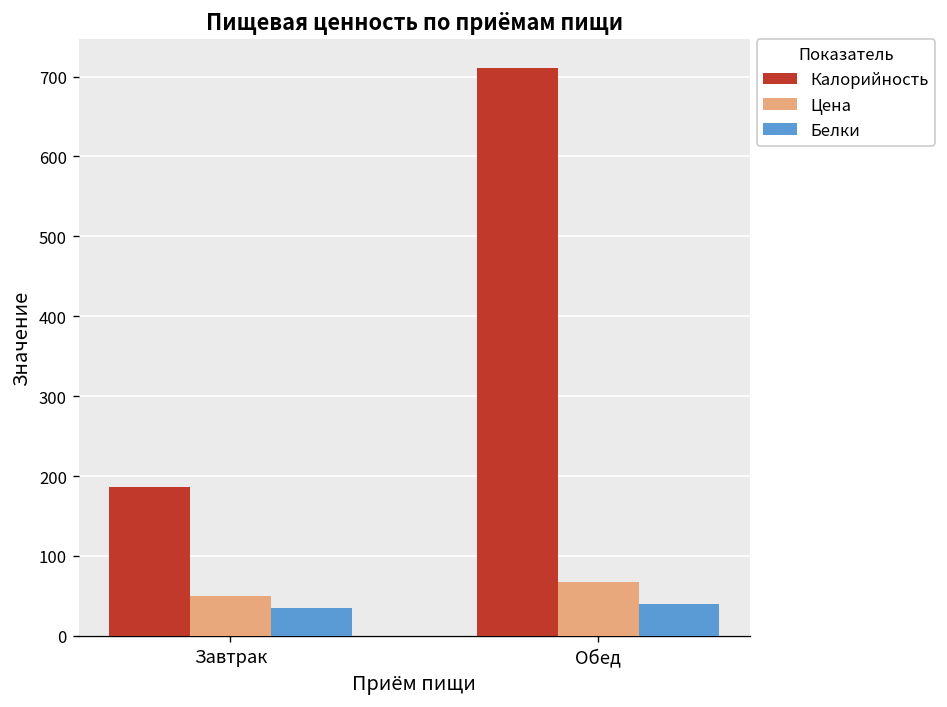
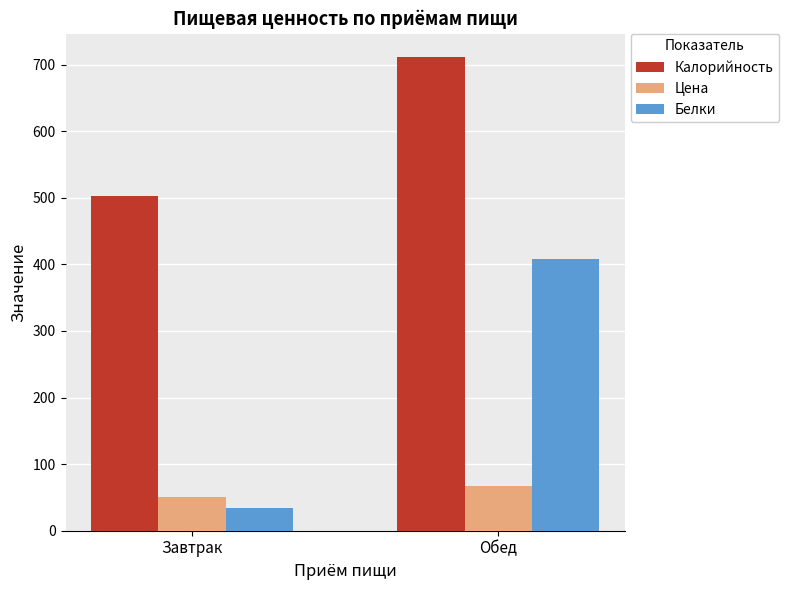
Калорийность, Завтрак: 190 -> 500
Белки, Обед: 40 -> 410
